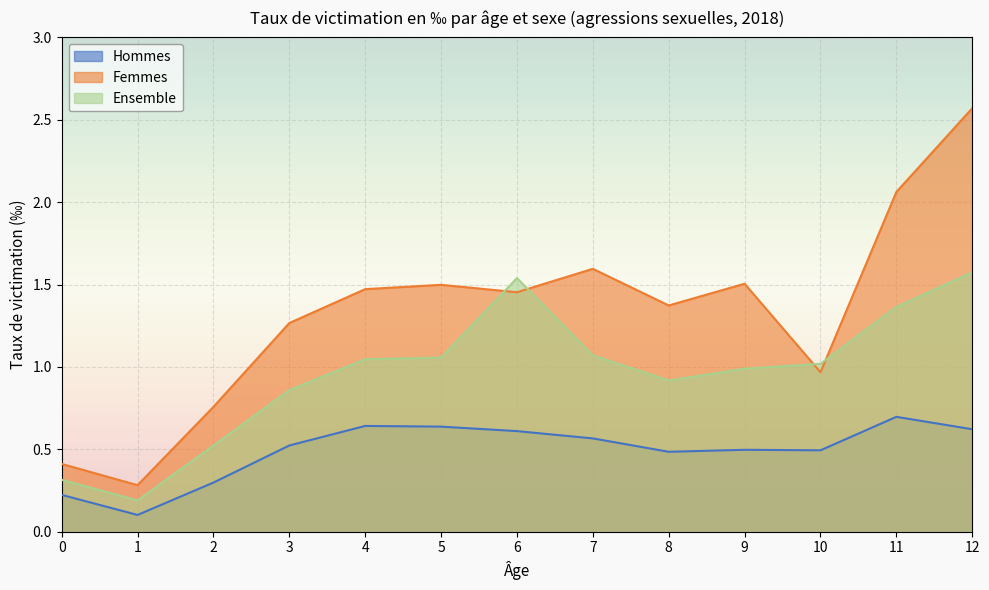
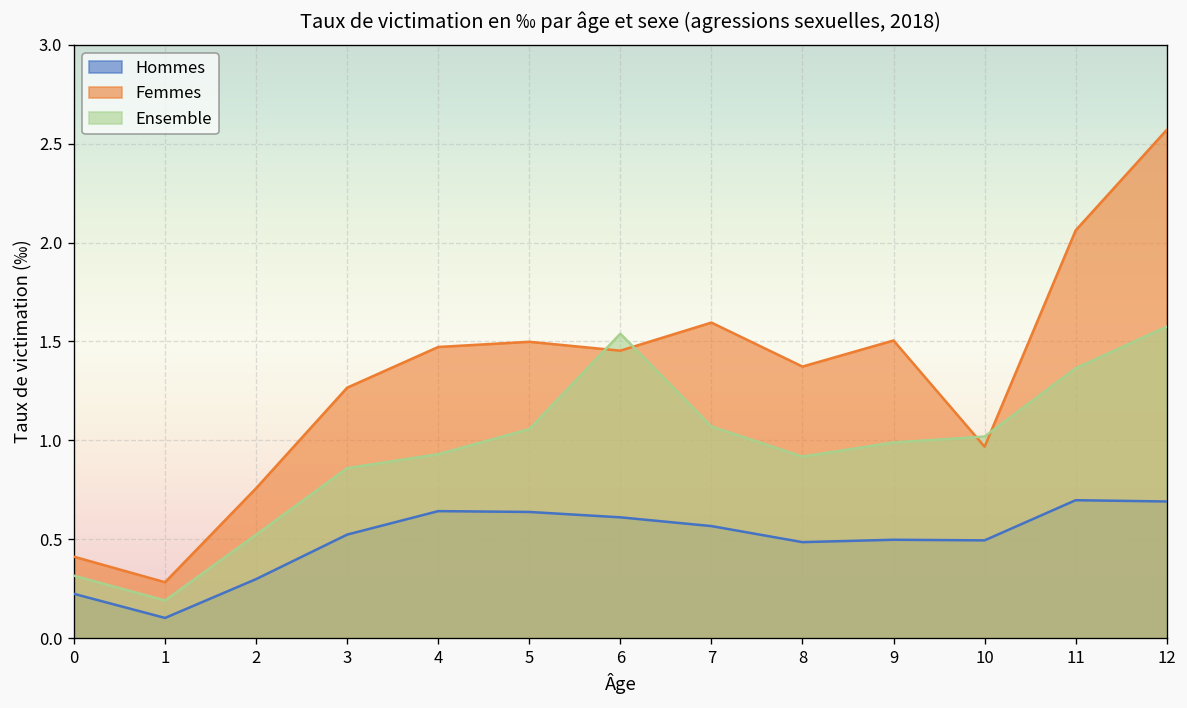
Ensemble, 4: 1.05 -> 0.93
Hommes, 12: 0.62 -> 0.69
